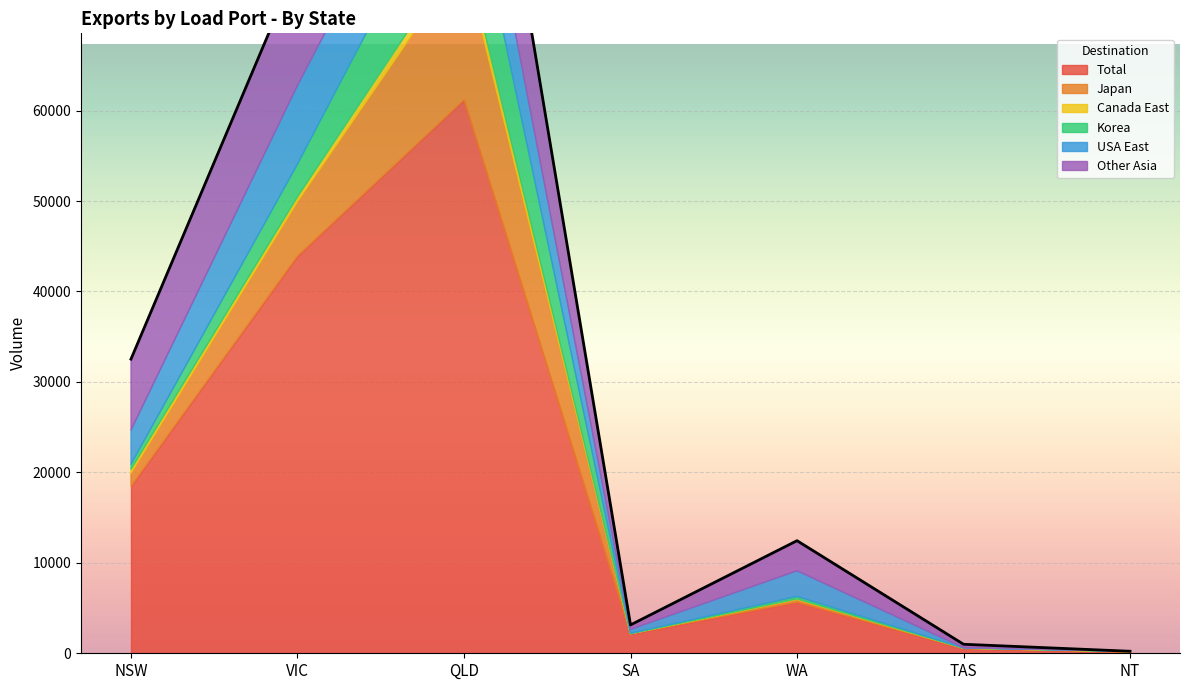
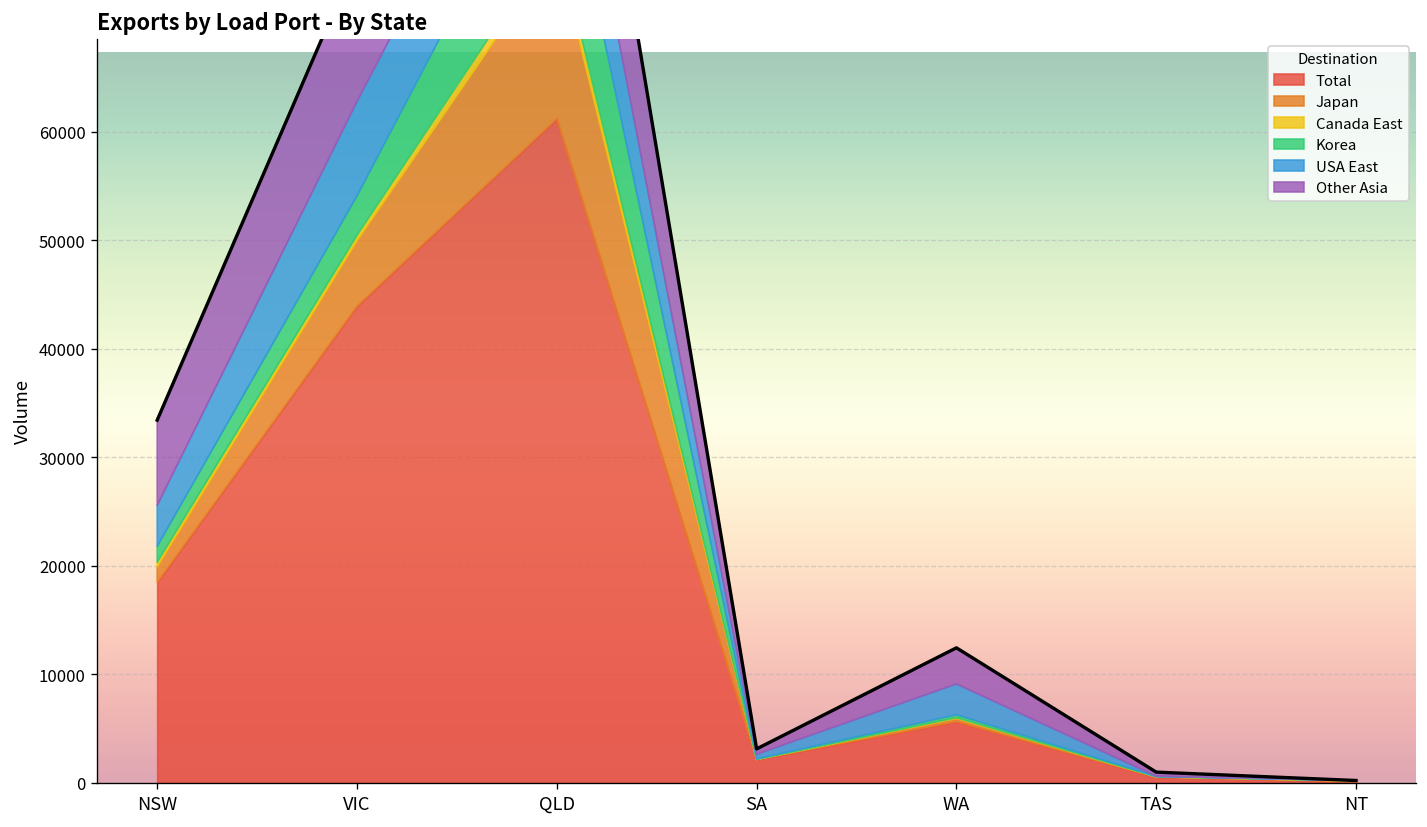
Korea, NSW: 600 -> 1500
